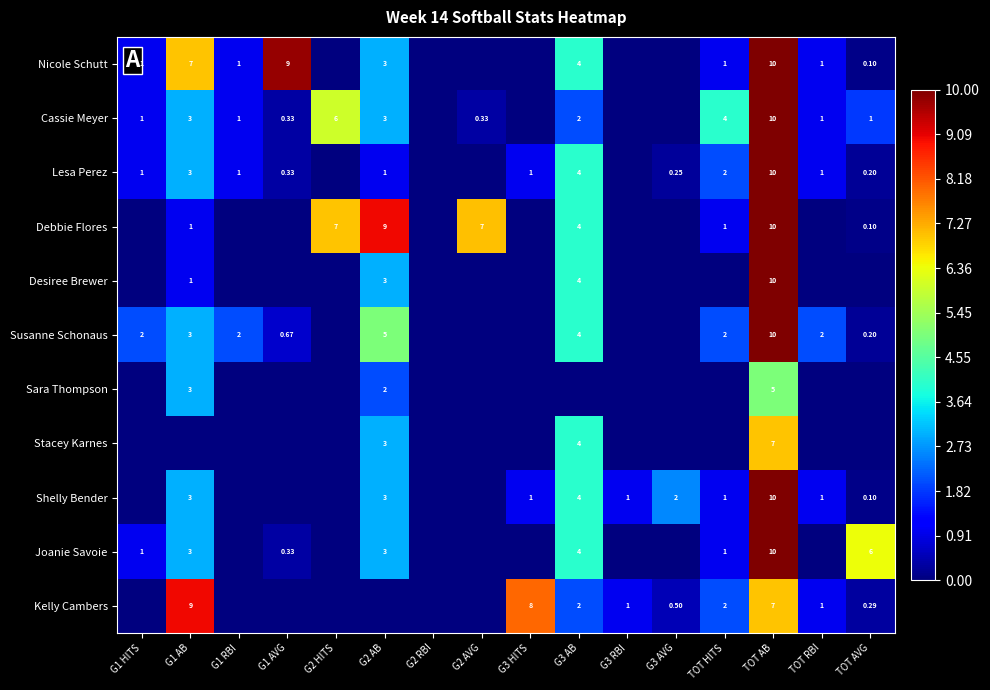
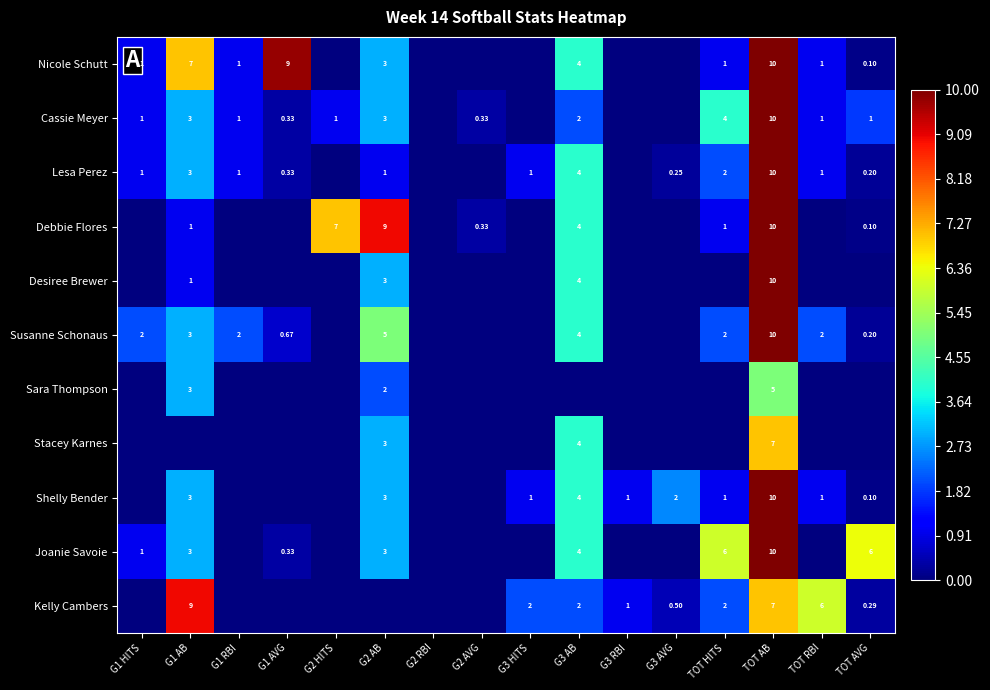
Cassie Meyer, G2 HITS: 6 -> 1
Debbie Flores, G2 AVG: 7 -> 0.33
Joanie Savoie, TOT HITS: 1 -> 6
Kelly Cambers, G3 HITS: 8 -> 2
Kelly Cambers, TOT RBI: 1 -> 6
